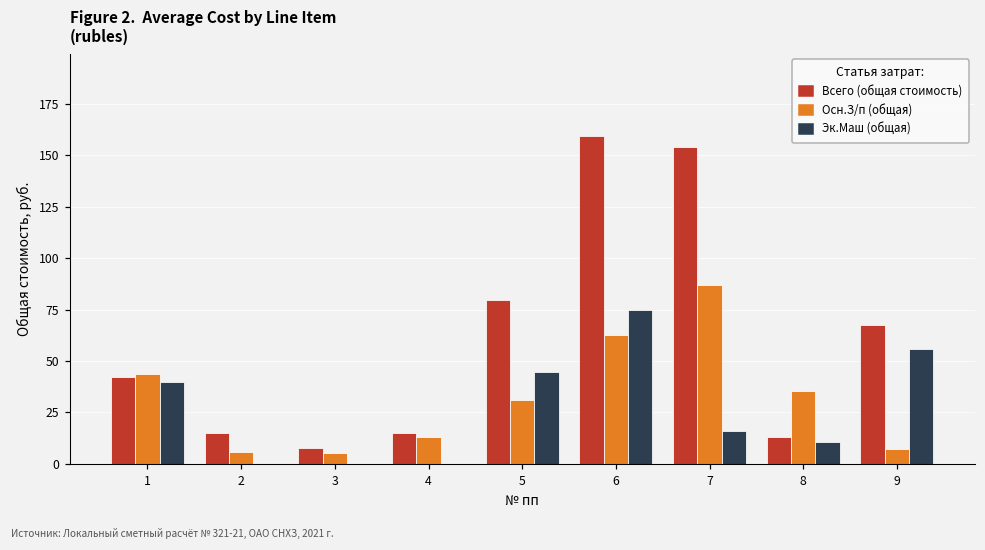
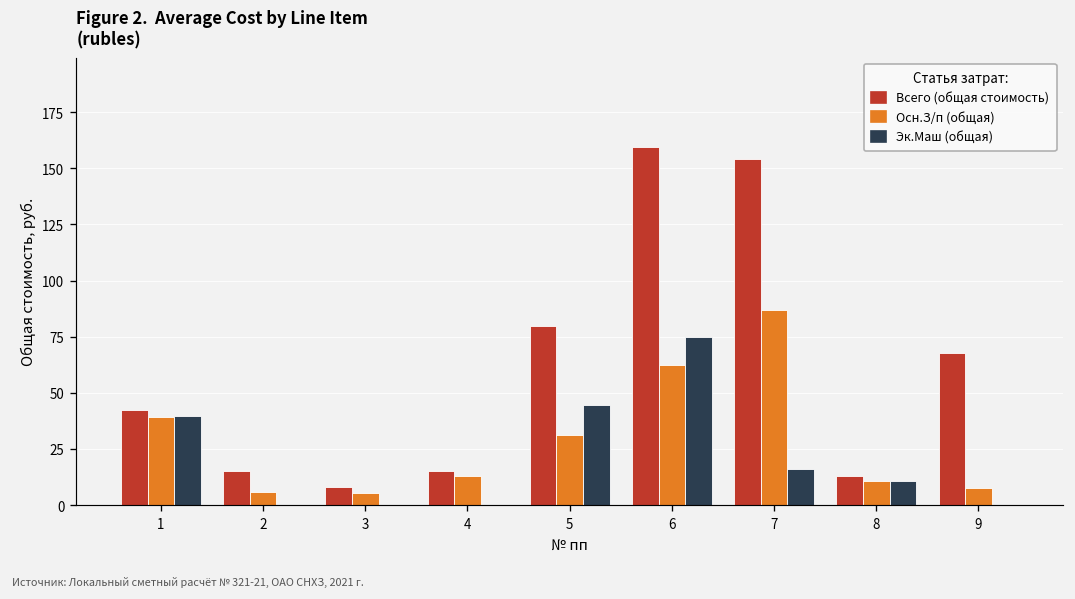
Осн.З/п (общая), 1: 44 -> 39
Осн.З/п (общая), 8: 35 -> 11
Эк.Маш (общая), 9: 56 -> 0
